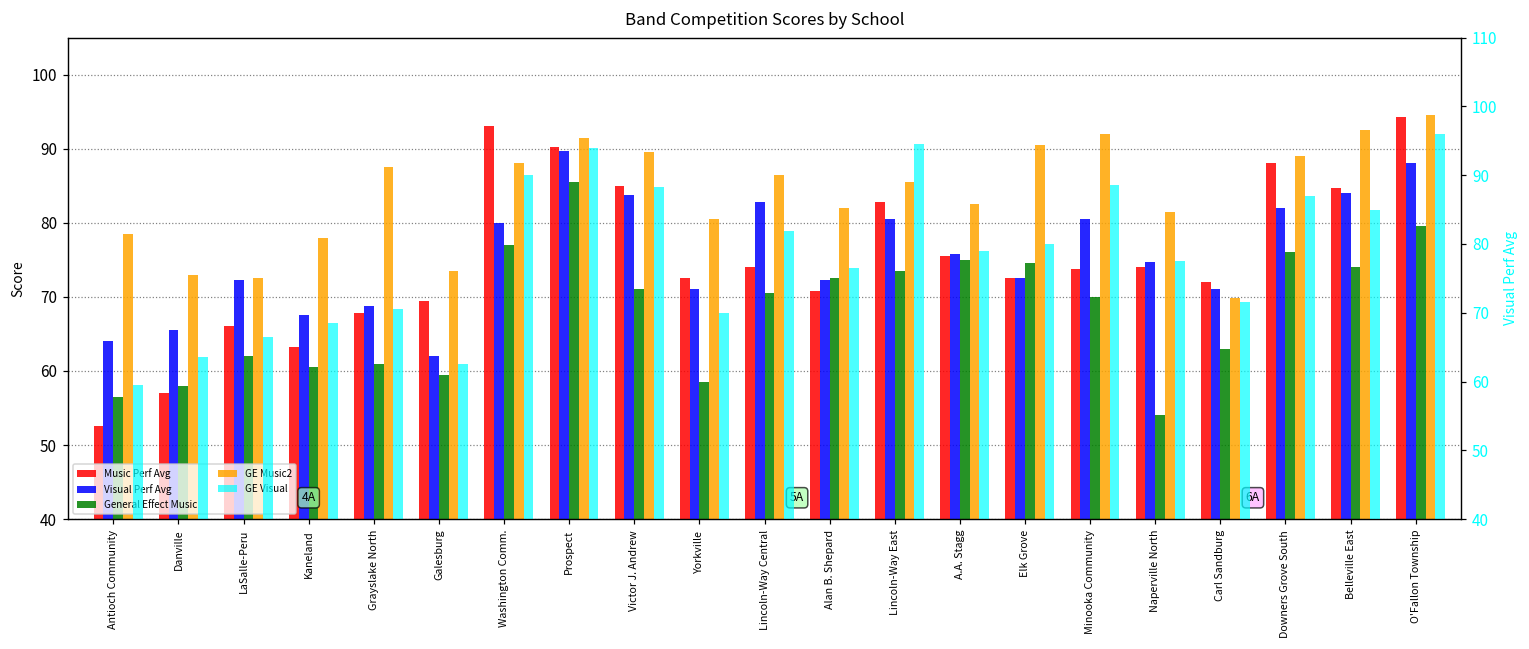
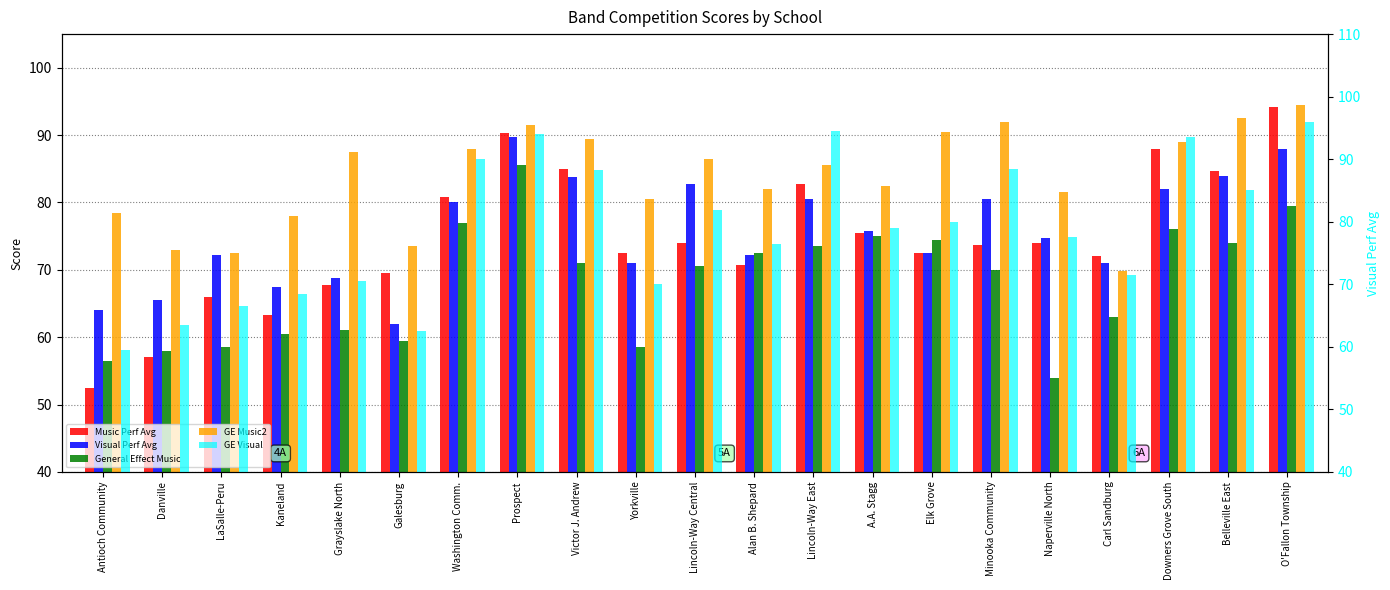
General Effect Music, LaSalle-Peru: 62 -> 59
Music Perf Avg, Washington Comm.: 93 -> 81
GE Visual, Downers Grove South: 87 -> 94
